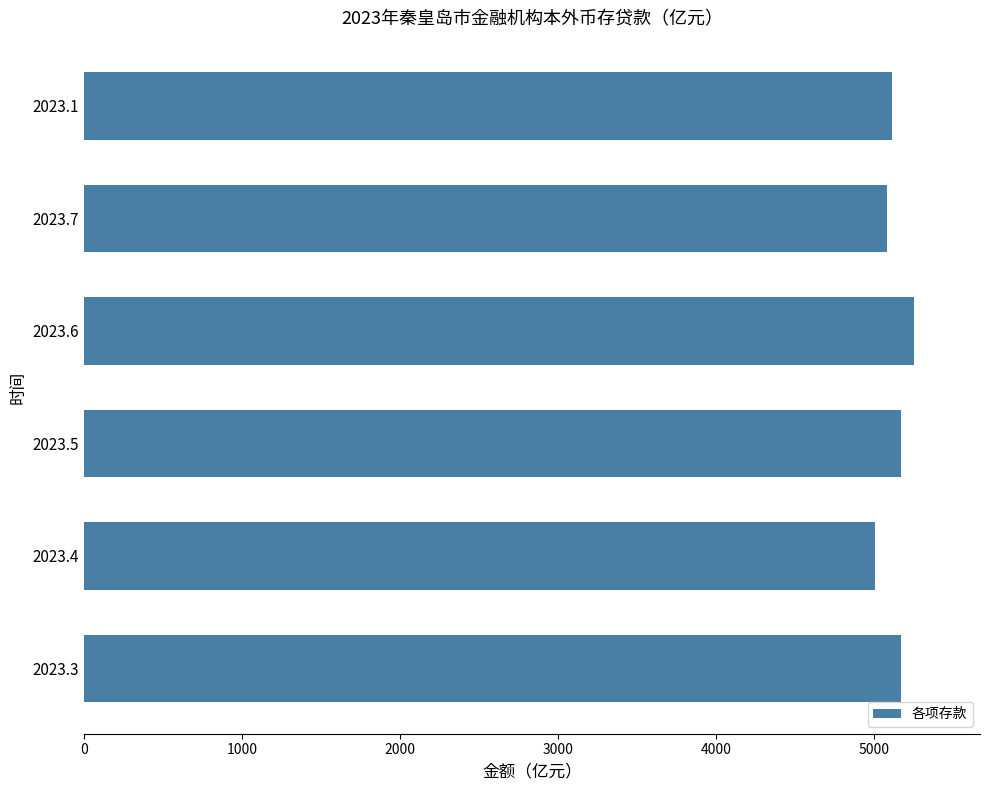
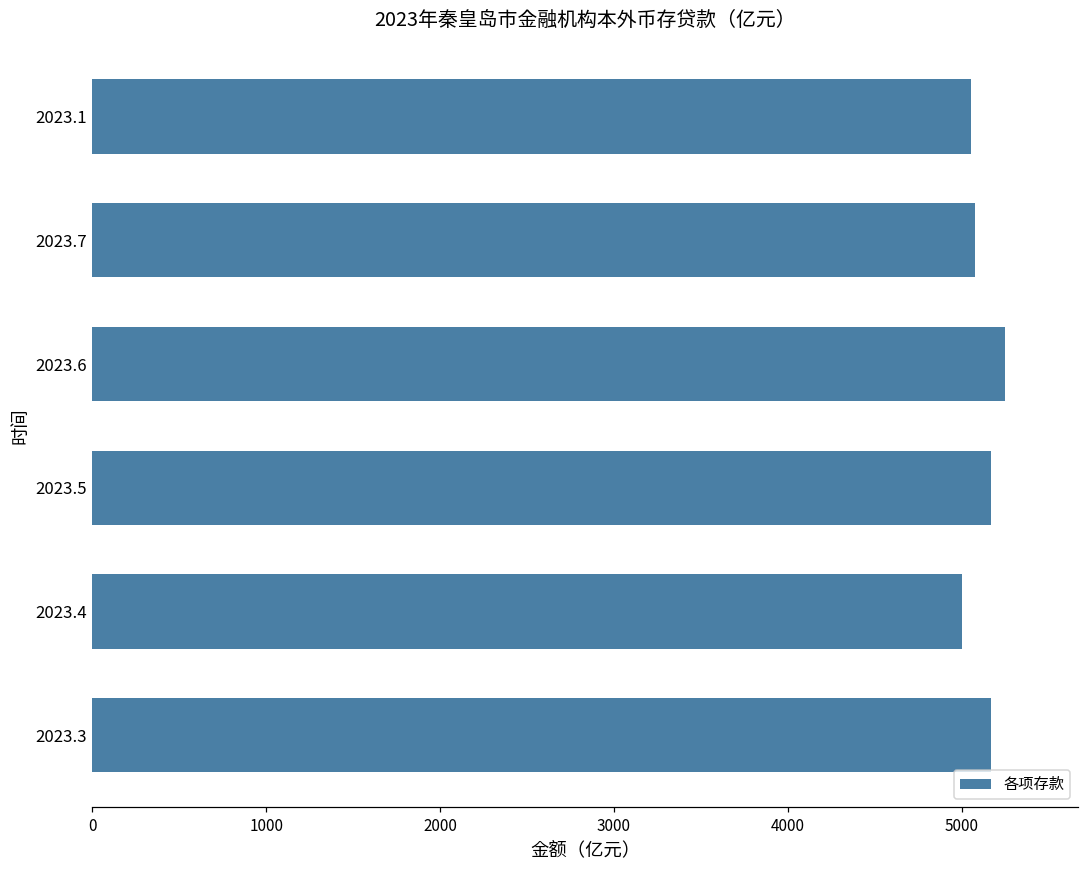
2023.1: 5110 -> 5050
